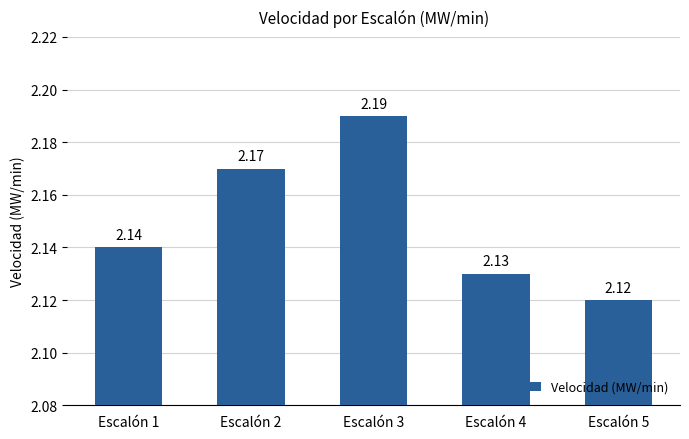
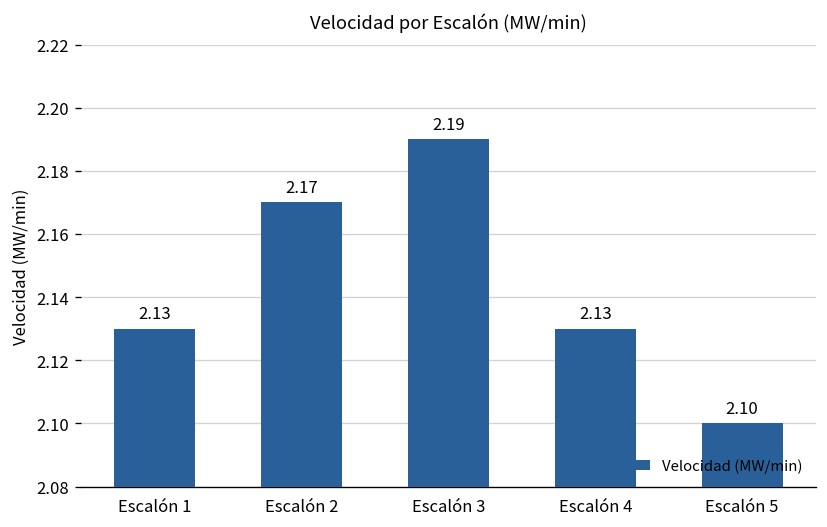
Escalón 1: 2.14 -> 2.13
Escalón 5: 2.12 -> 2.10
